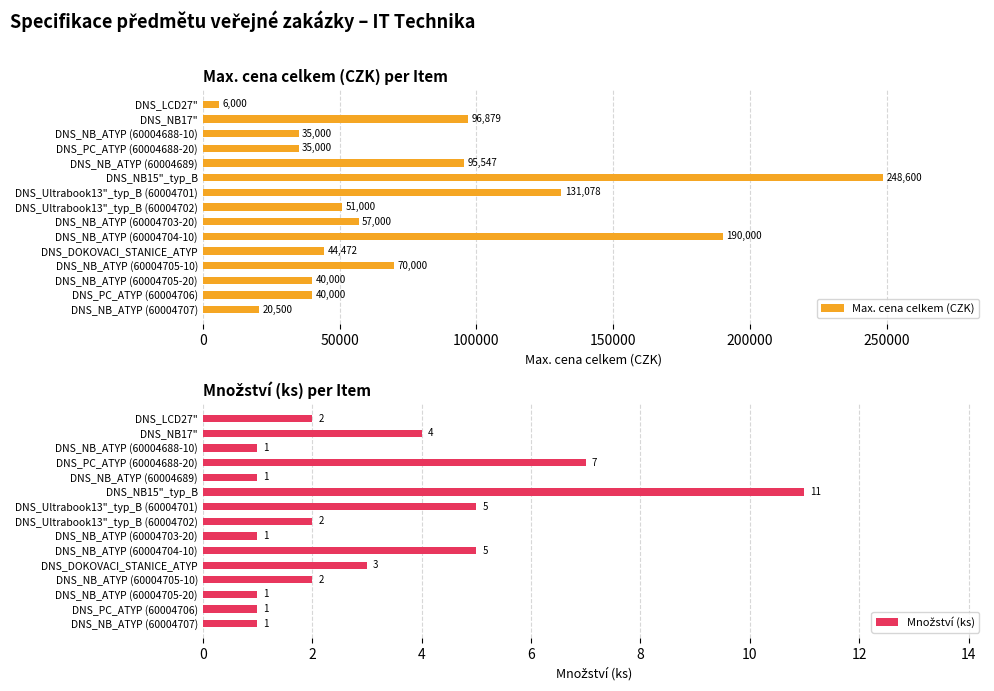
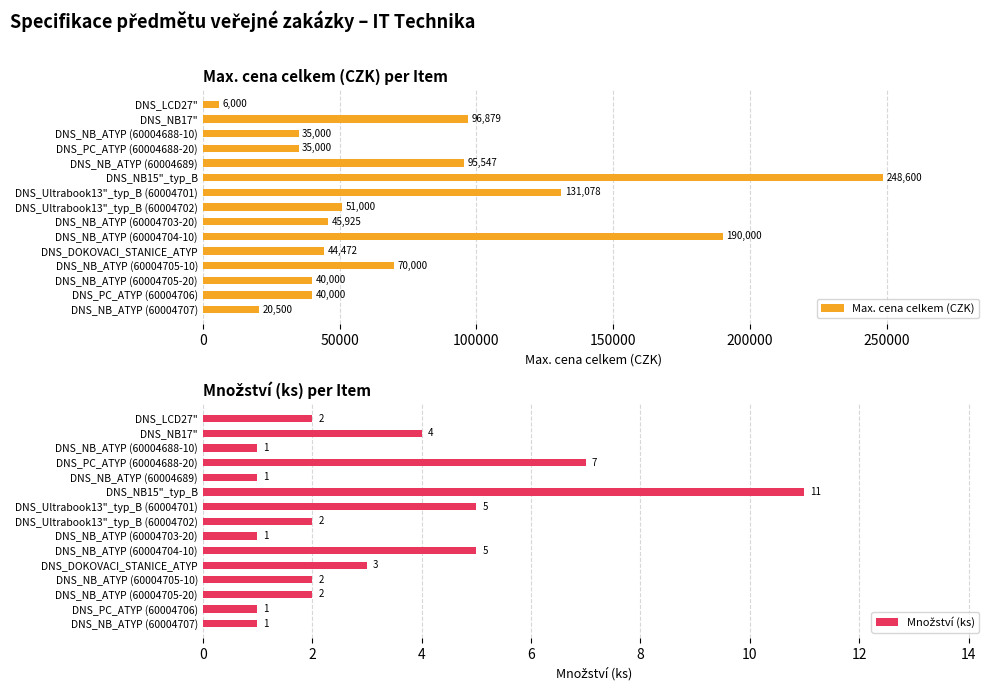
Max. cena celkem (CZK) per Item, DNS_NB_ATYP (60004703-20): 57,000 -> 45,925
Množství (ks) per Item, DNS_NB_ATYP (60004705-20): 1 -> 2
